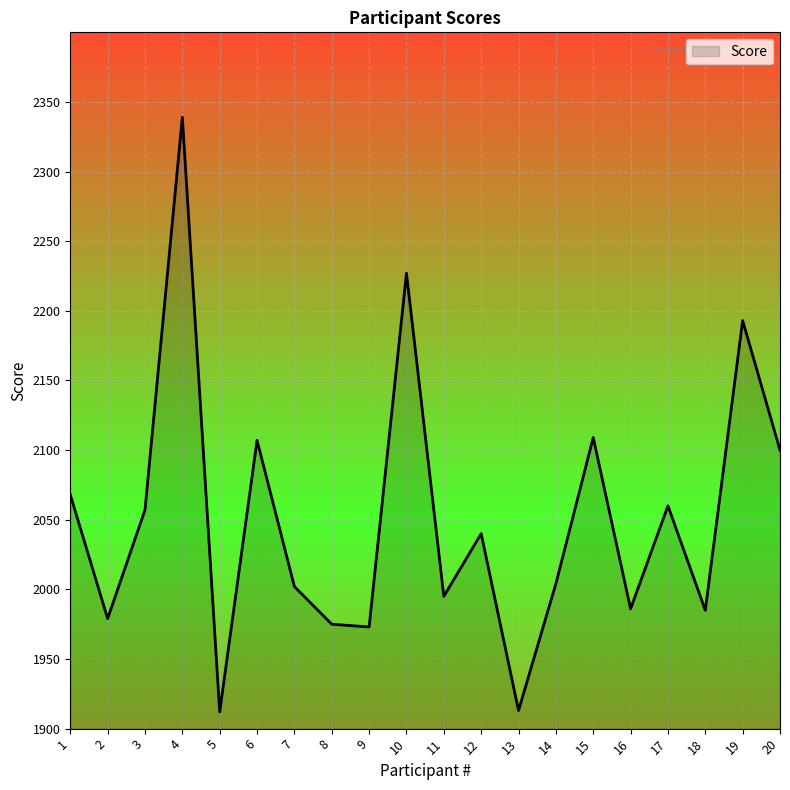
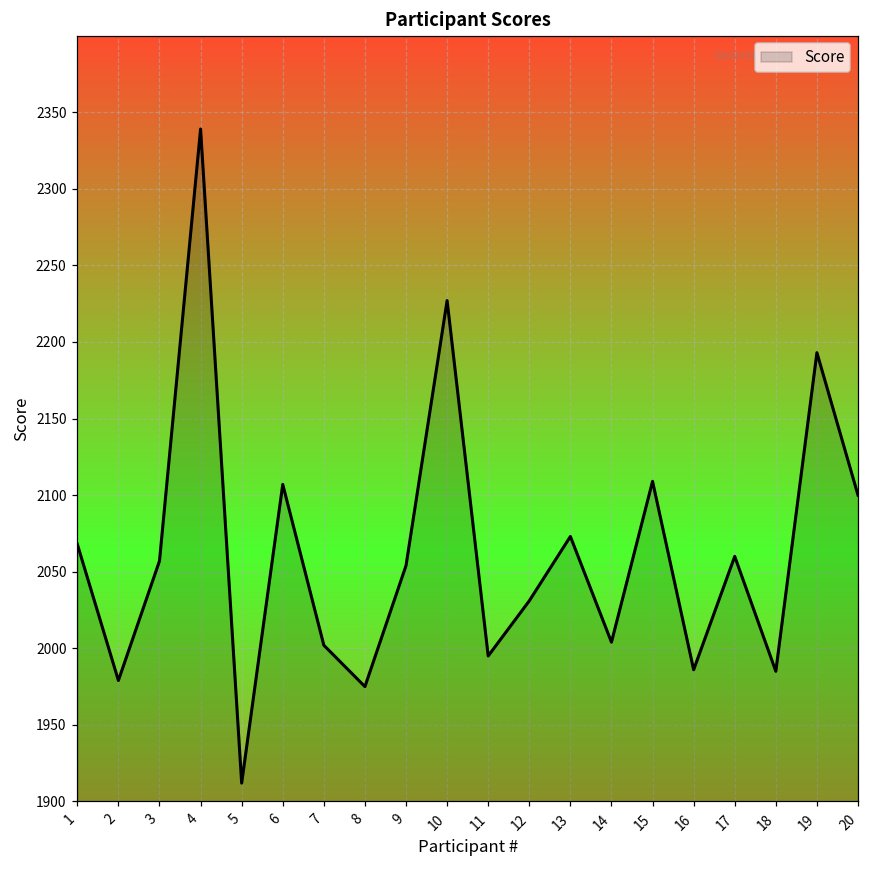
9: 1973 -> 2054
12: 2040 -> 2031
13: 1913 -> 2073
